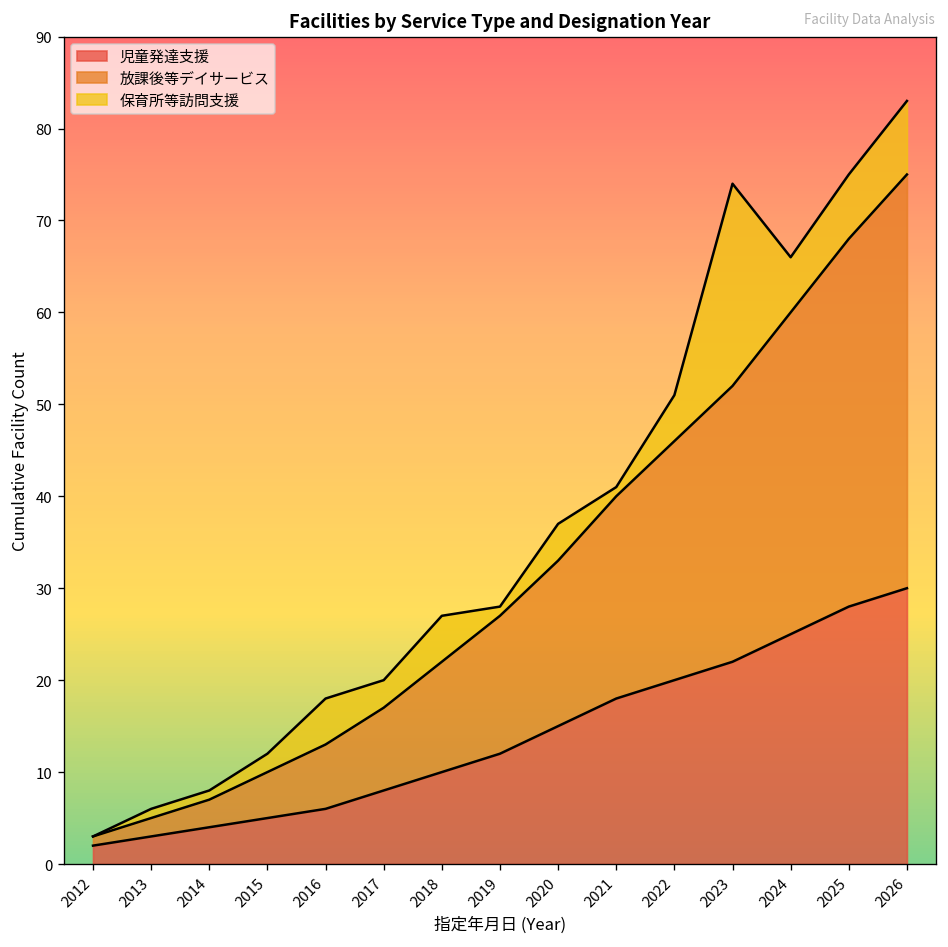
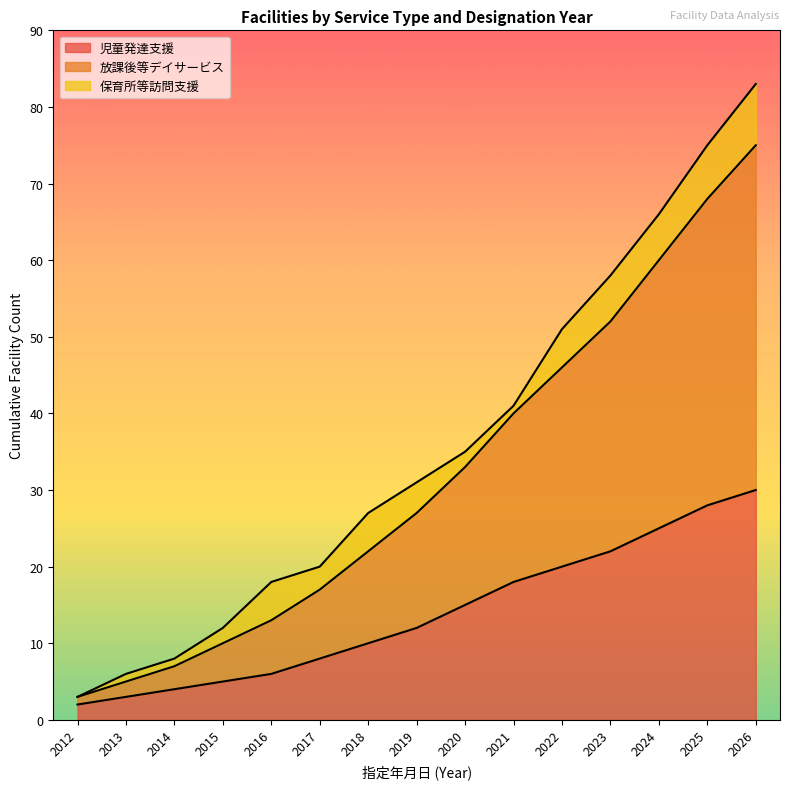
保育所等訪問支援, 2019: 1 -> 4
保育所等訪問支援, 2020: 4 -> 2
保育所等訪問支援, 2023: 22 -> 6
